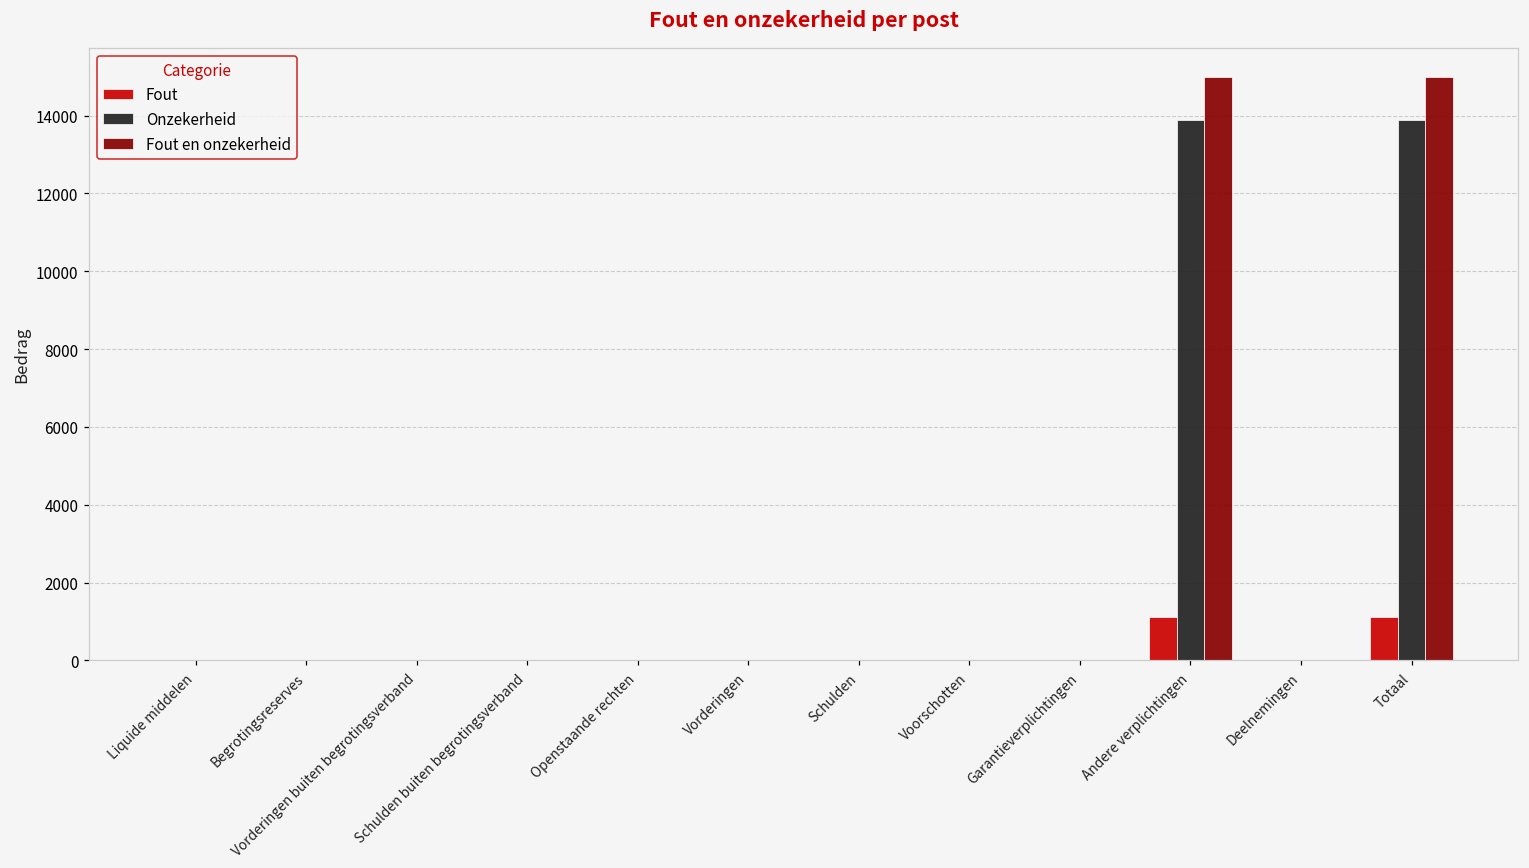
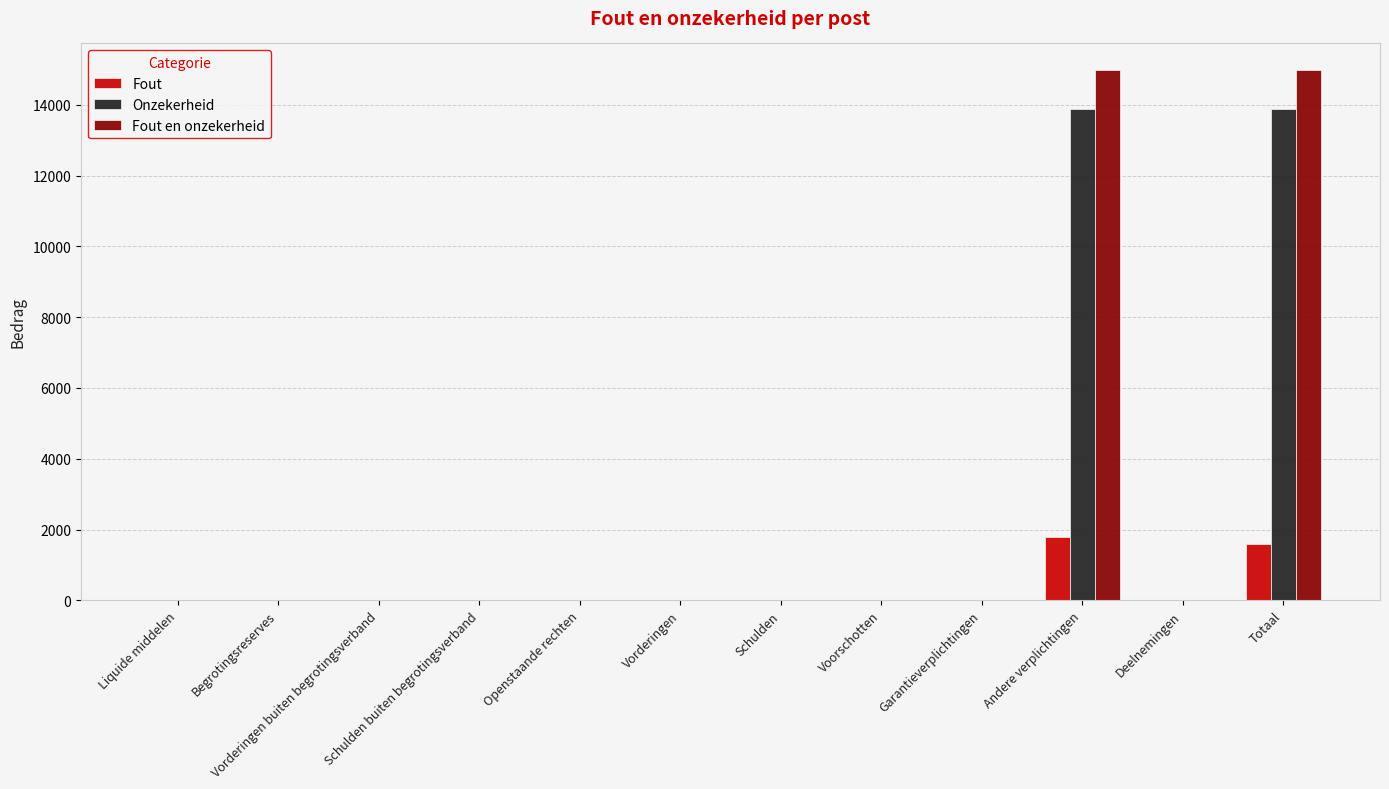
Fout, Andere verplichtingen: 1100 -> 1800
Fout, Totaal: 1100 -> 1600
